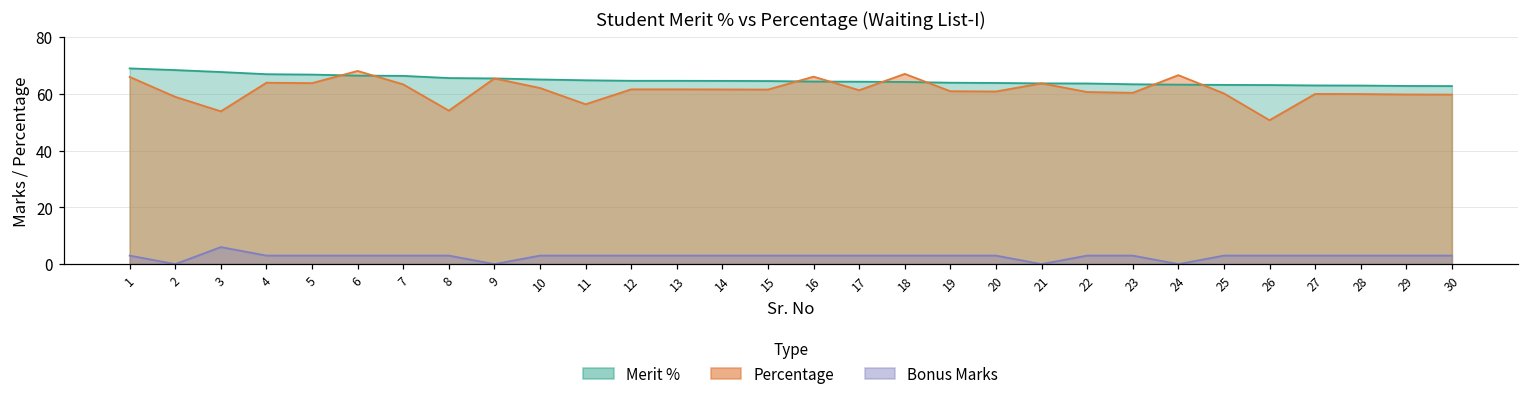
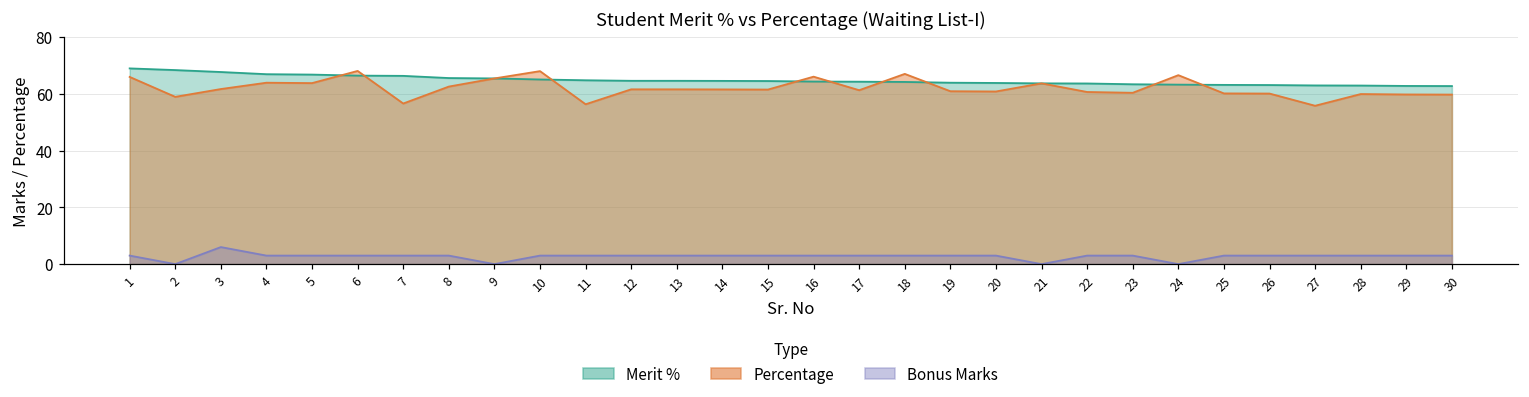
Percentage, 3: 54 -> 62
Percentage, 7: 63 -> 57
Percentage, 8: 54 -> 63
Percentage, 10: 62 -> 68
Percentage, 26: 51 -> 60
Percentage, 27: 60 -> 56
